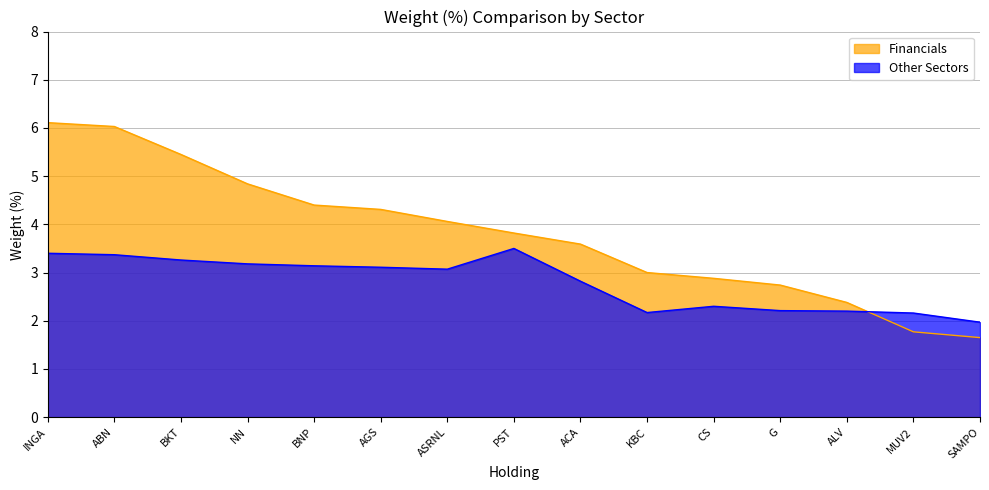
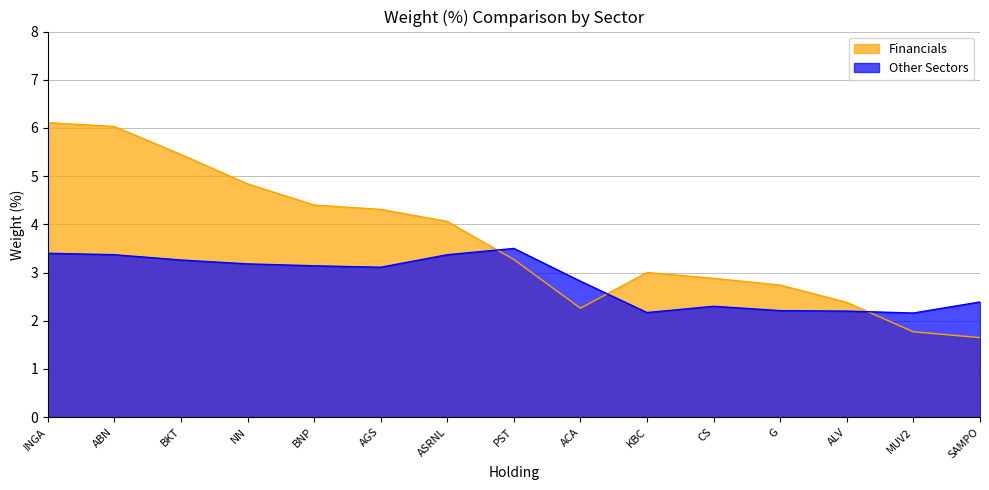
Other Sectors, ASRNL: 3.1 -> 3.4
Financials, PST: 3.8 -> 3.3
Financials, ACA: 3.6 -> 2.3
Other Sectors, SAMPO: 2.0 -> 2.4
